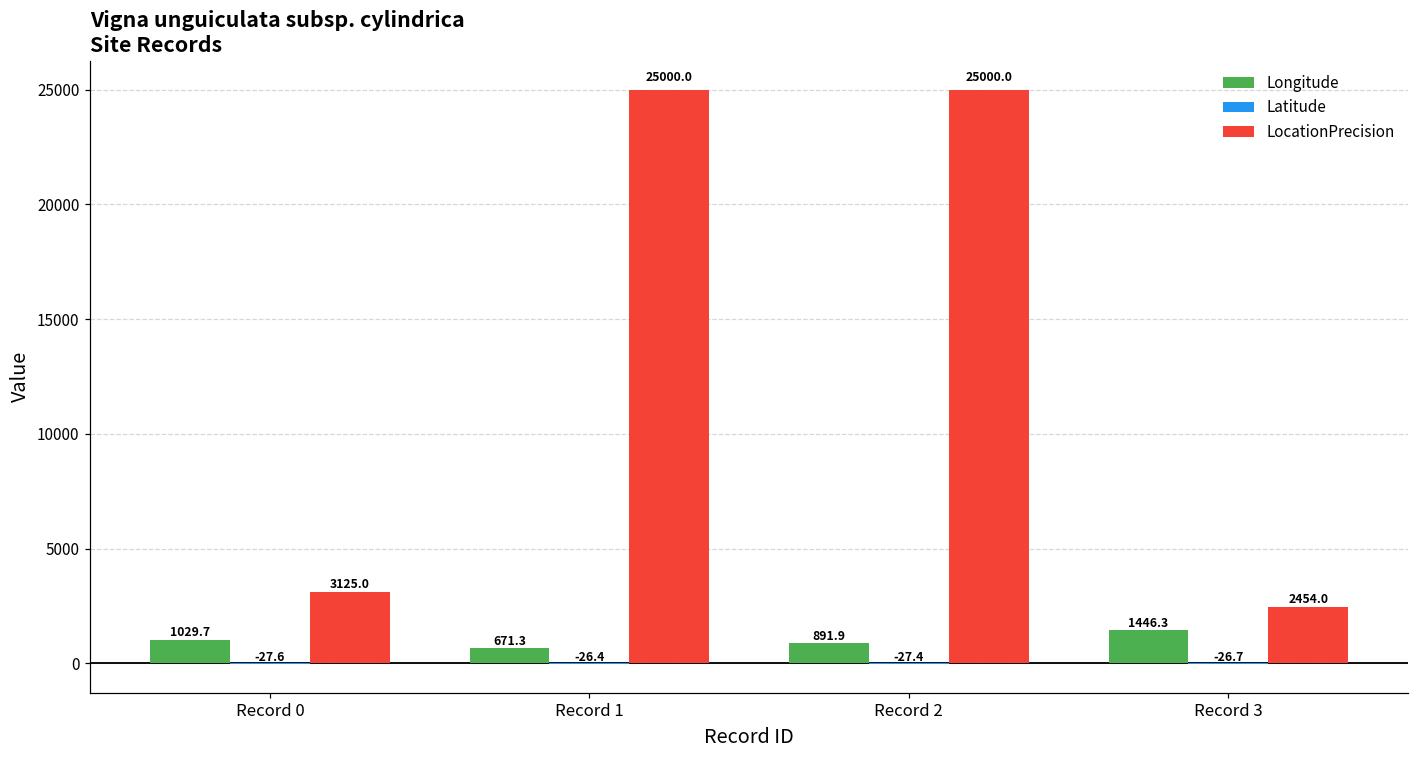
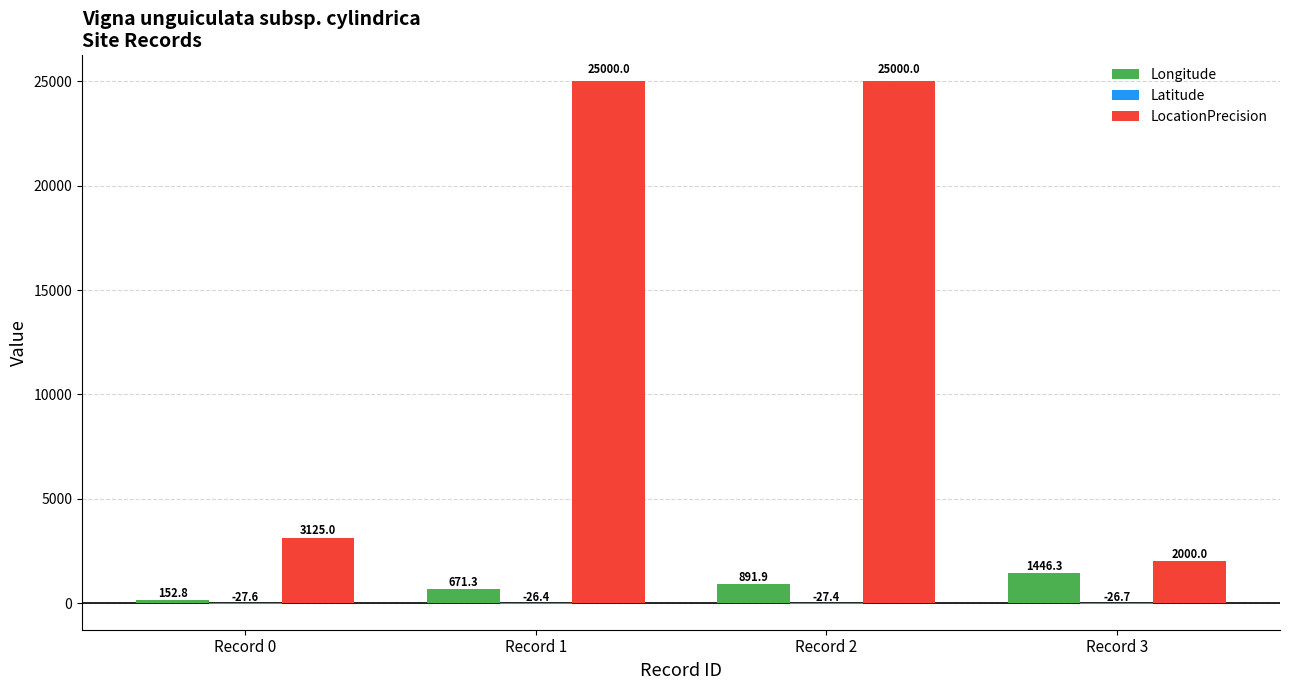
Longitude, Record 0: 1029.7 -> 152.8
LocationPrecision, Record 3: 2454.0 -> 2000.0
